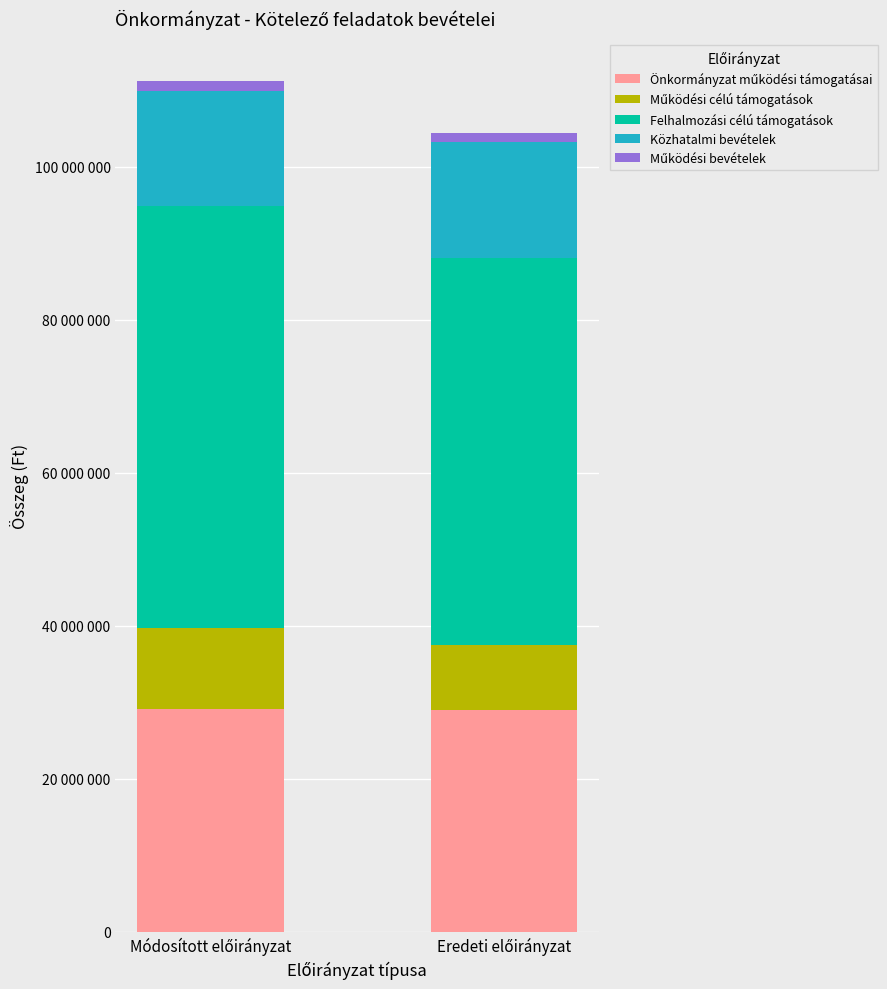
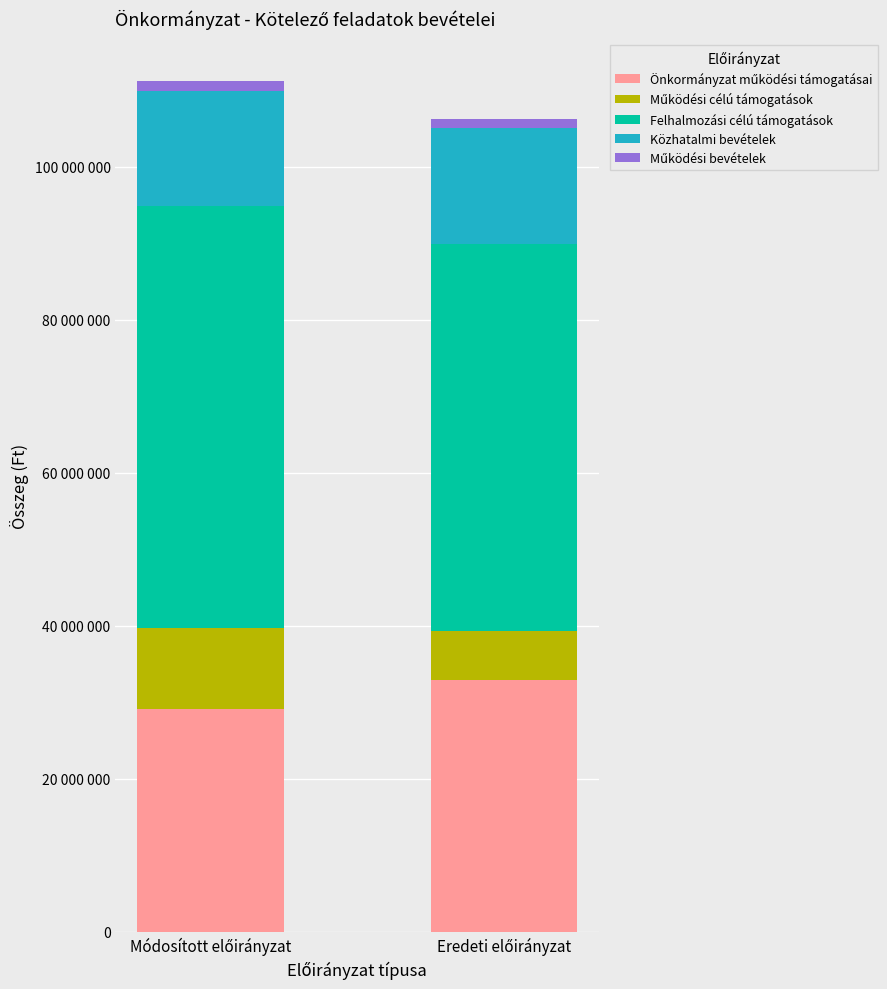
Önkormányzat működési támogatásai, Eredeti előirányzat: 29000000 -> 33000000
Működési célú támogatások, Eredeti előirányzat: 8000000 -> 6000000
